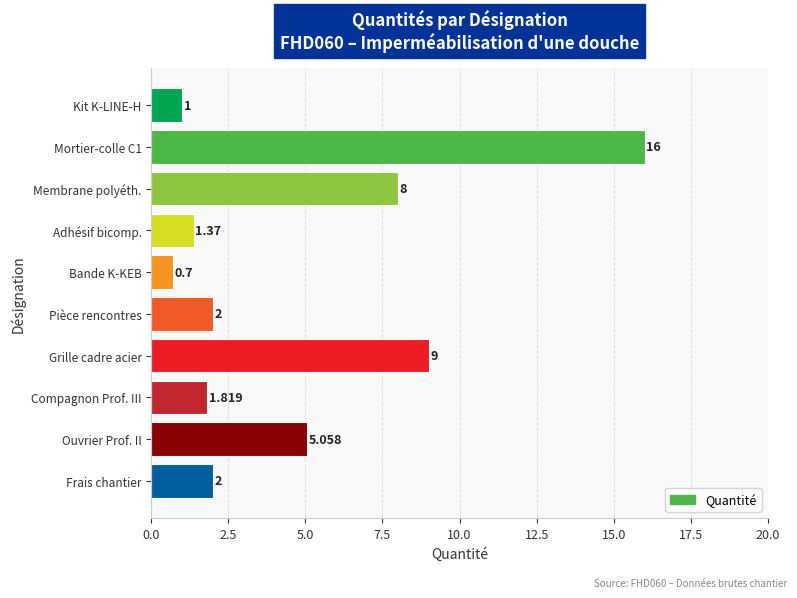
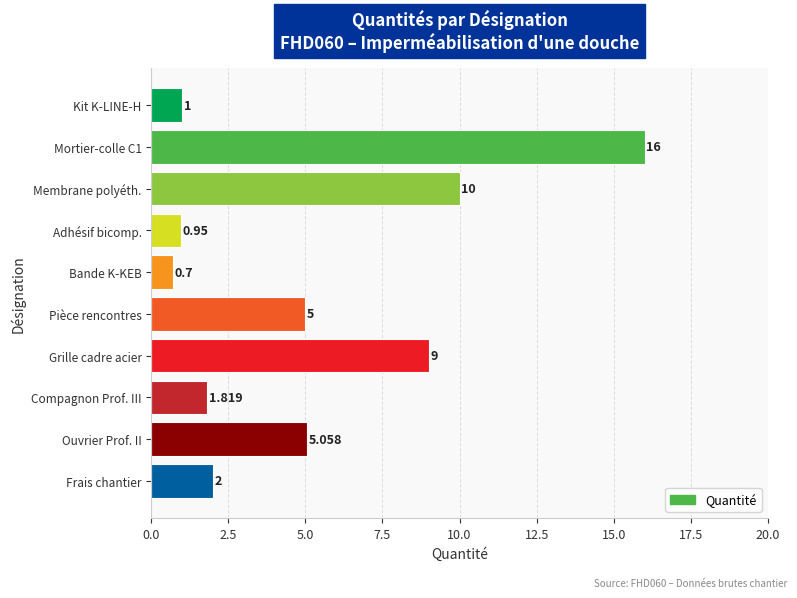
Membrane polyéth.: 8 -> 10
Adhésif bicomp.: 1.37 -> 0.95
Pièce rencontres: 2 -> 5
